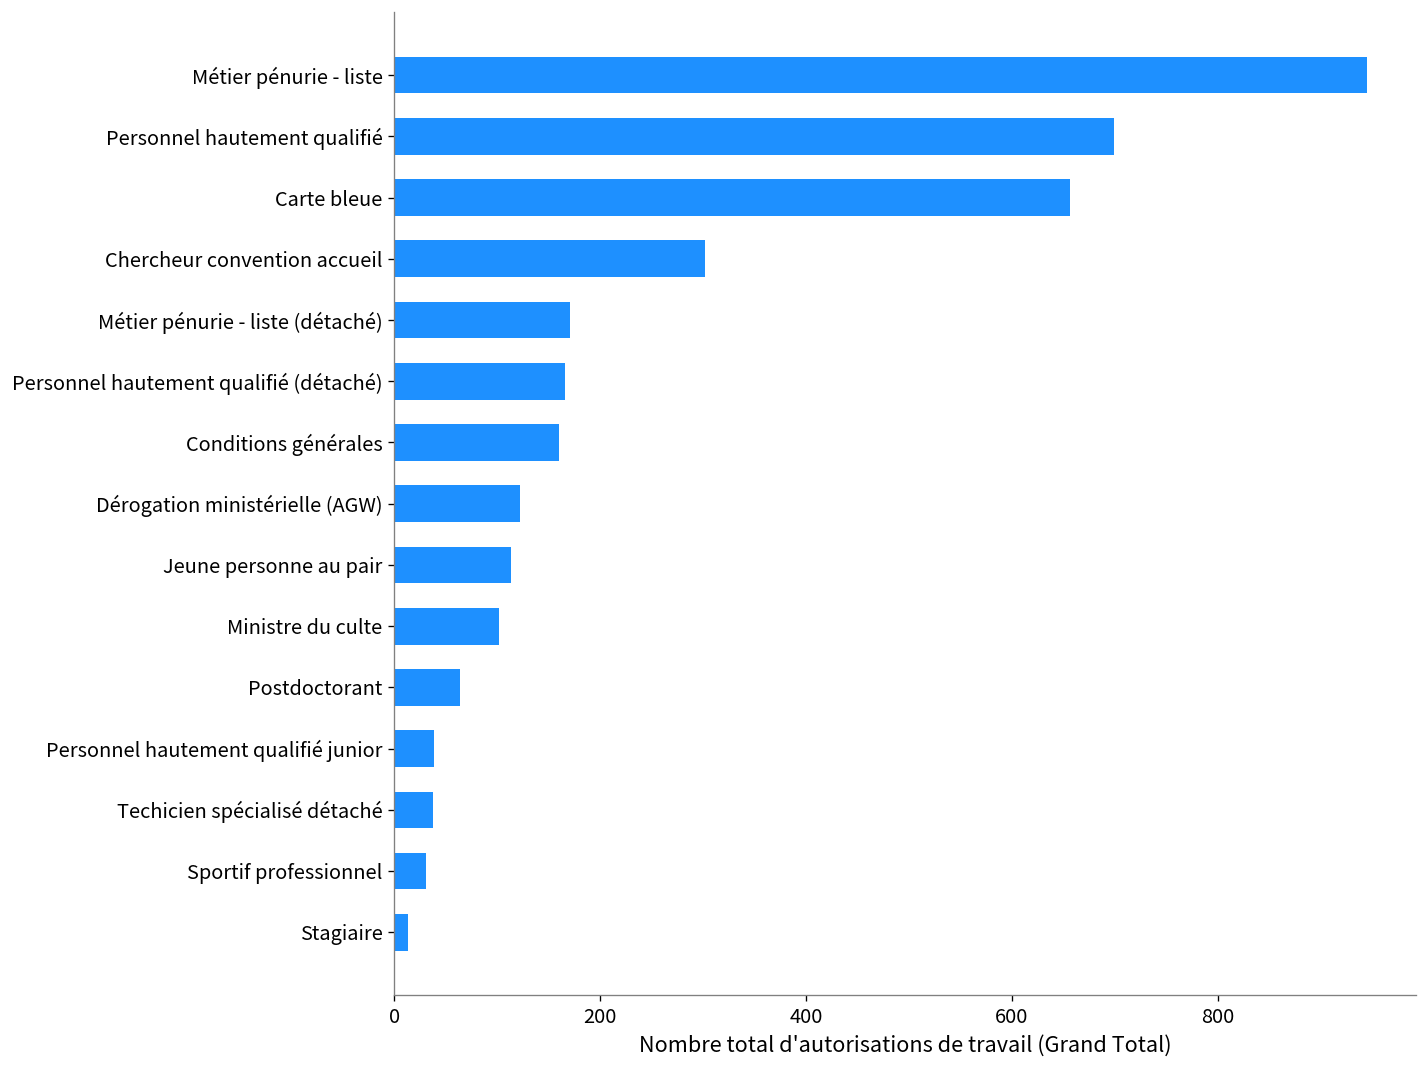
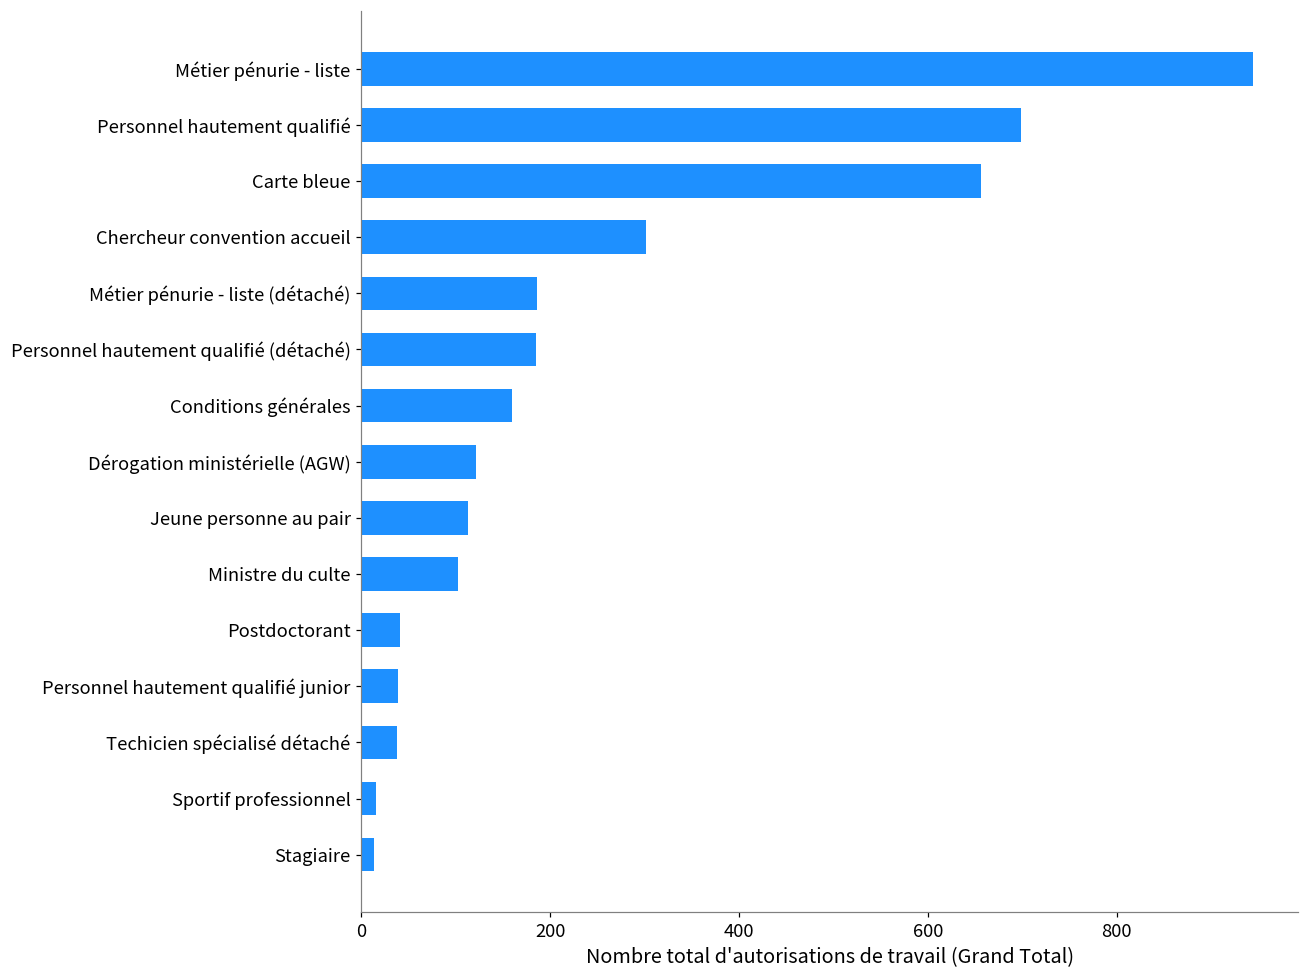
Métier pénurie - liste (détaché): 170 -> 190
Personnel hautement qualifié (détaché): 170 -> 190
Postdoctorant: 60 -> 40
Sportif professionnel: 30 -> 20
